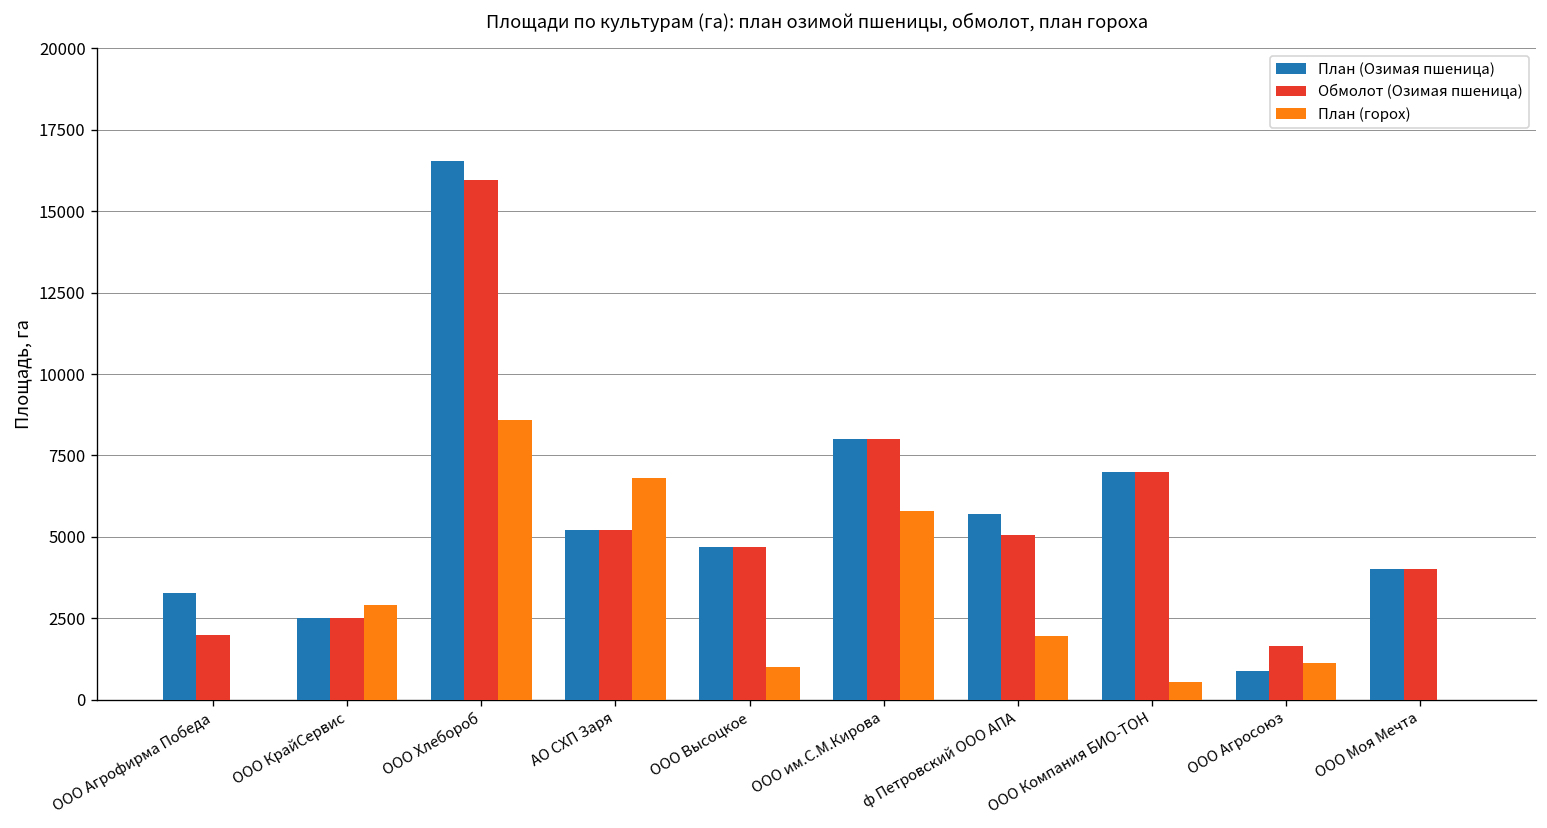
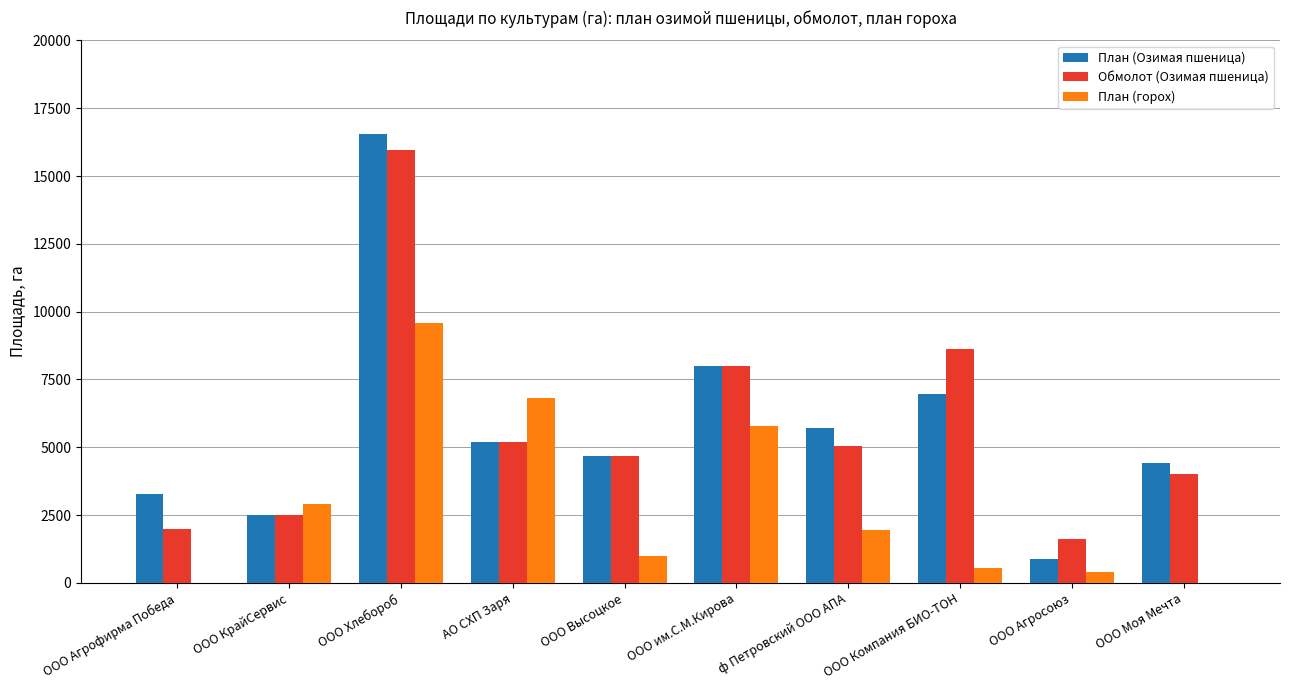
План (горох), ООО Хлебороб: 8600 -> 9600
Обмолот (Озимая пшеница), ООО Компания БИО-ТОН: 7000 -> 8600
План (горох), ООО Агросоюз: 1100 -> 400
План (Озимая пшеница), ООО Моя Мечта: 4000 -> 4400
